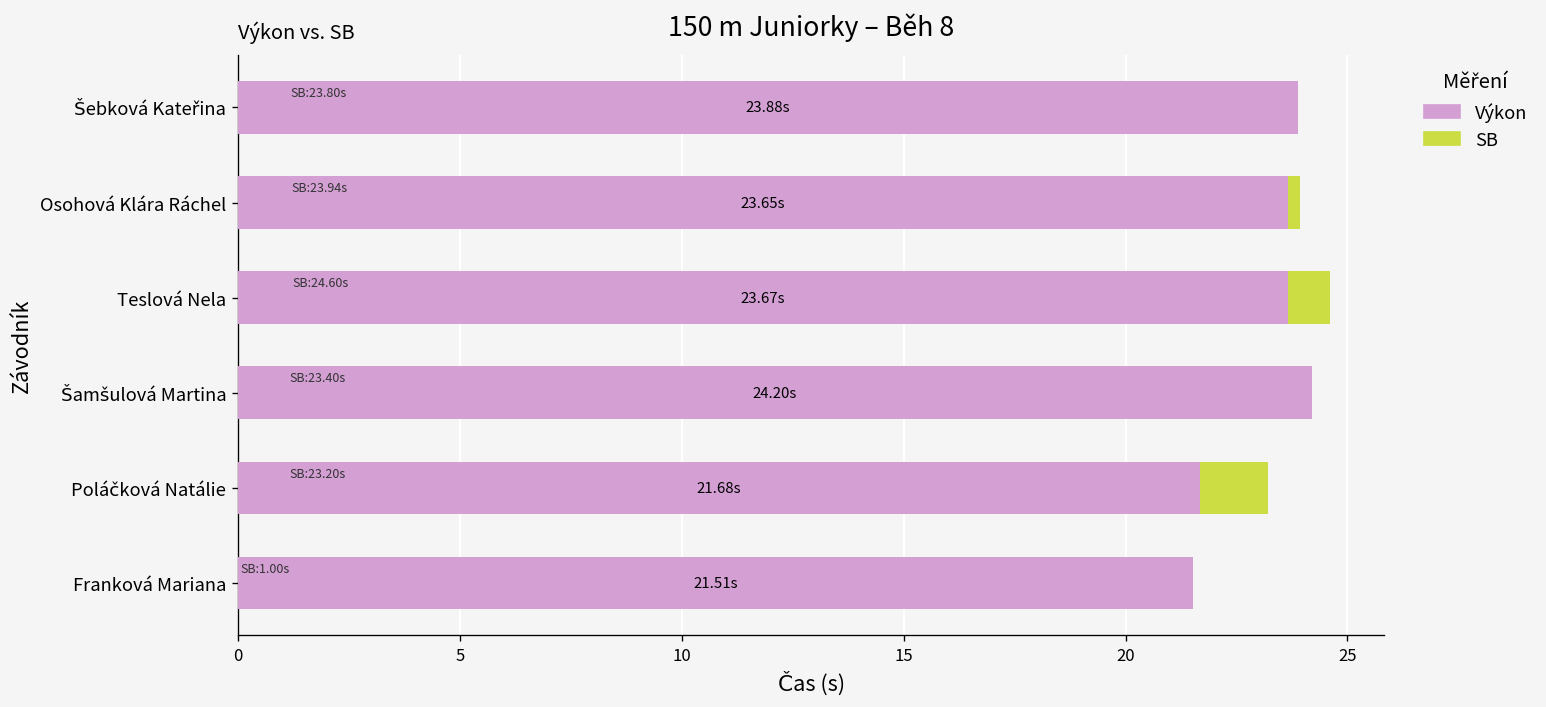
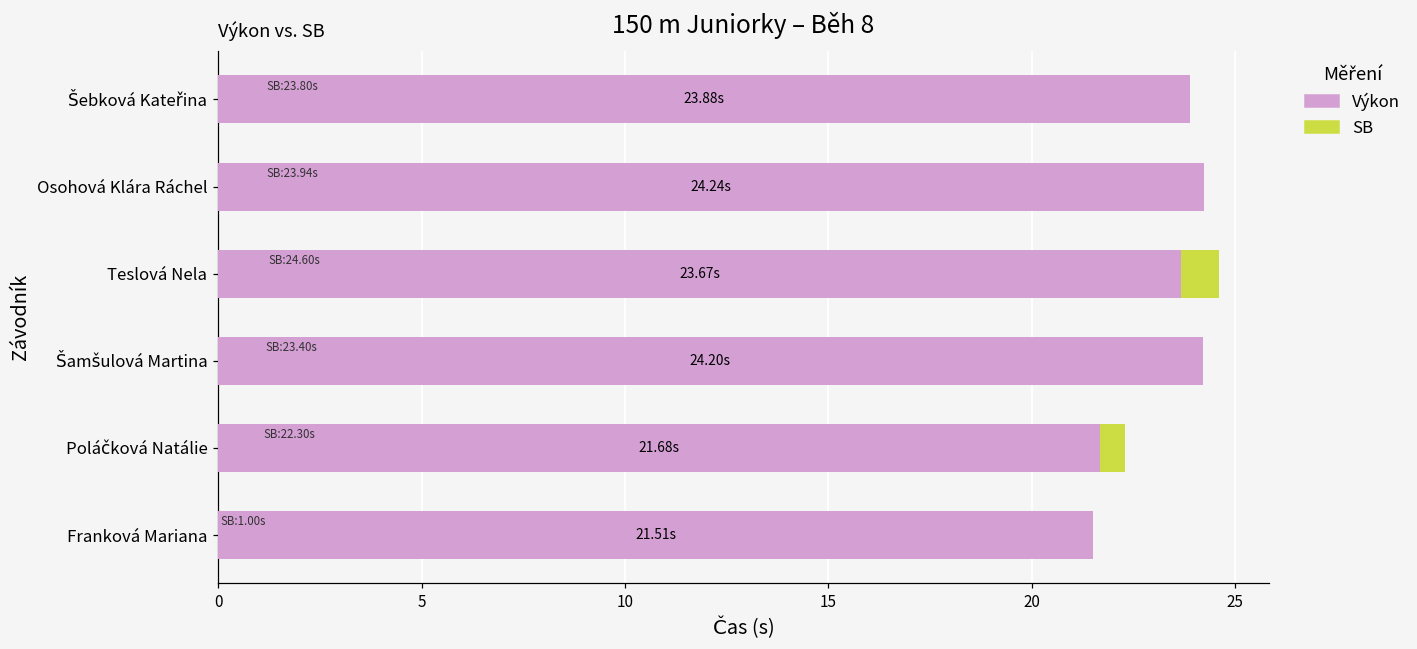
Výkon, Osohová Klára Ráchel: 23.65s -> 24.24s
SB, Poláčková Natálie: 23.20s -> 22.30s
